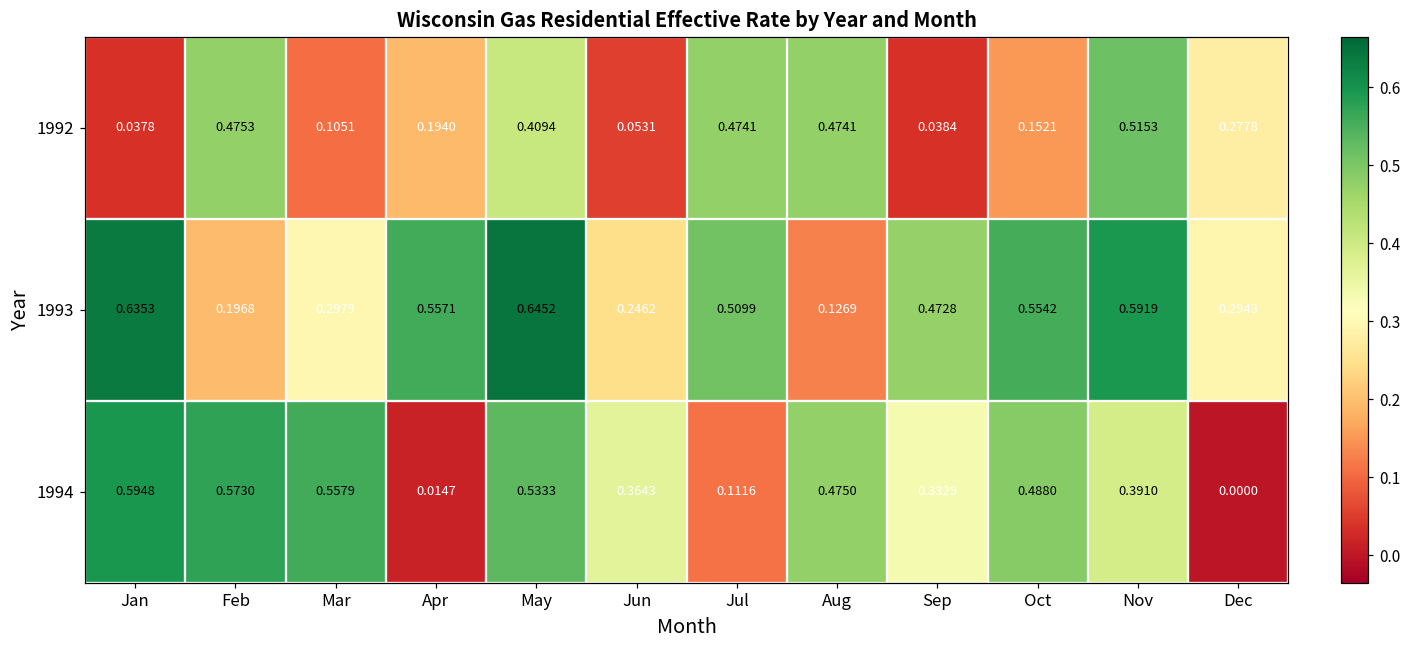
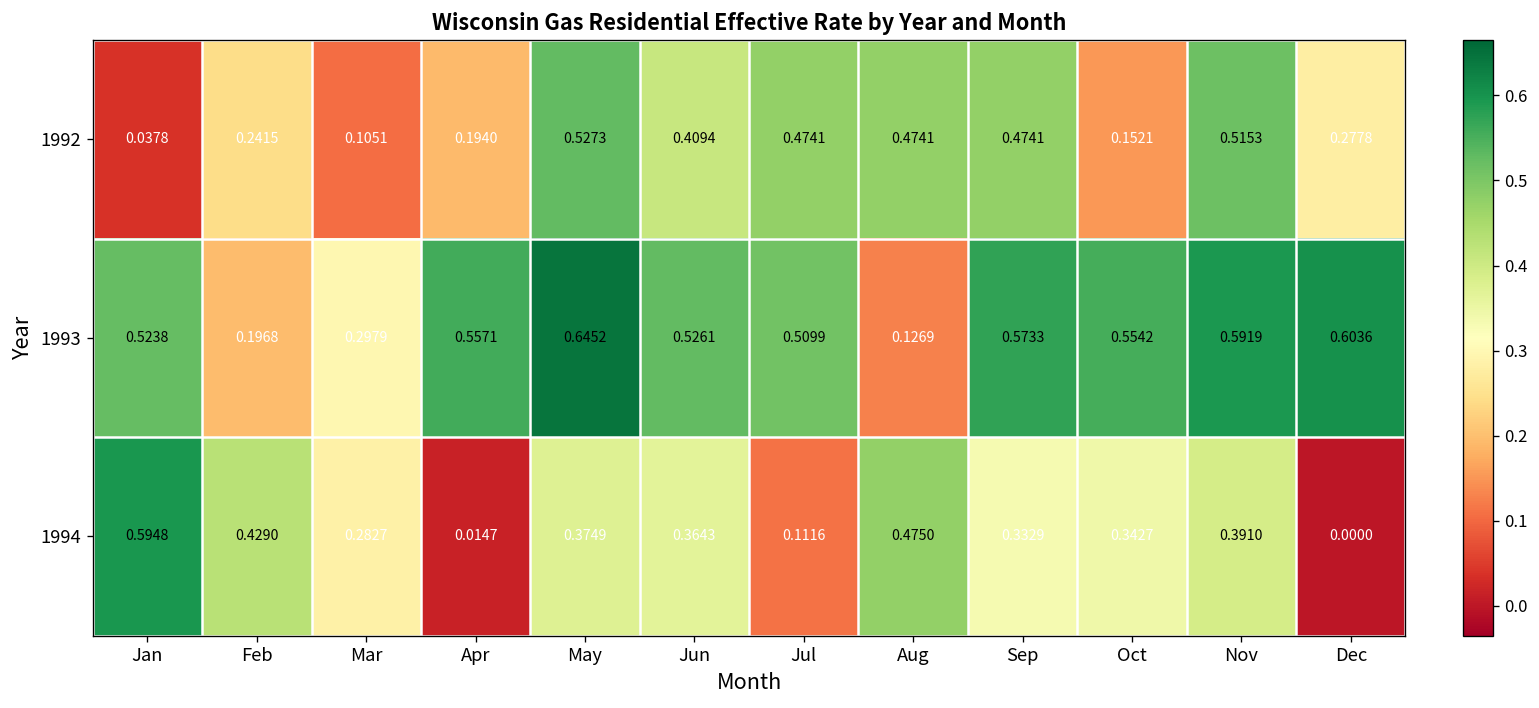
1992, Feb: 0.4753 -> 0.2415
1992, May: 0.4094 -> 0.5273
1992, Jun: 0.0531 -> 0.4094
1992, Sep: 0.0384 -> 0.4741
1993, Jan: 0.6353 -> 0.5238
1993, Jun: 0.2462 -> 0.5261
1993, Sep: 0.4728 -> 0.5733
1993, Dec: 0.2943 -> 0.6036
1994, Feb: 0.5730 -> 0.4290
1994, Mar: 0.5579 -> 0.2827
1994, May: 0.5333 -> 0.3749
1994, Oct: 0.4880 -> 0.3427
